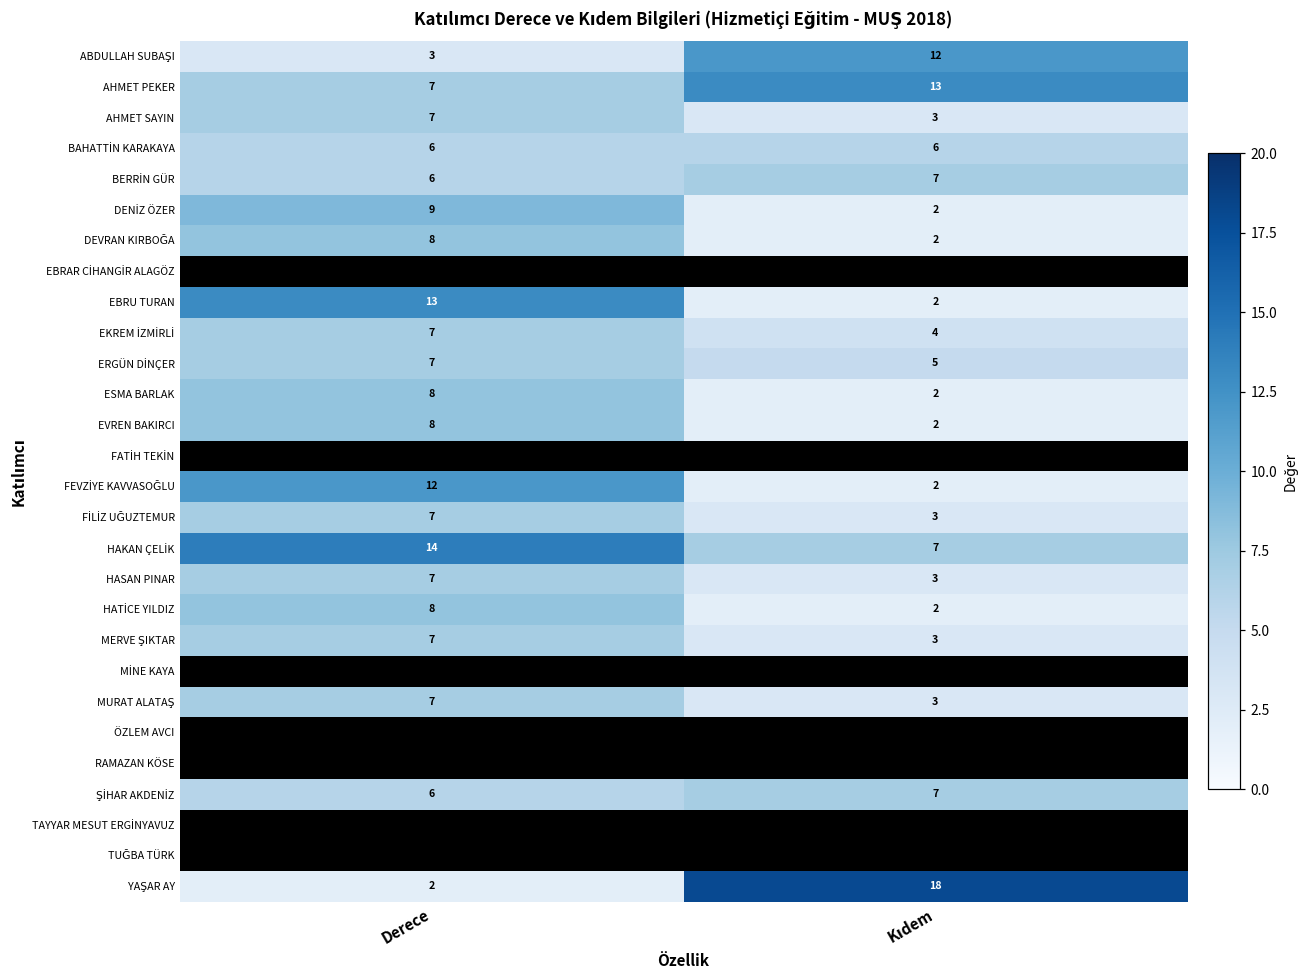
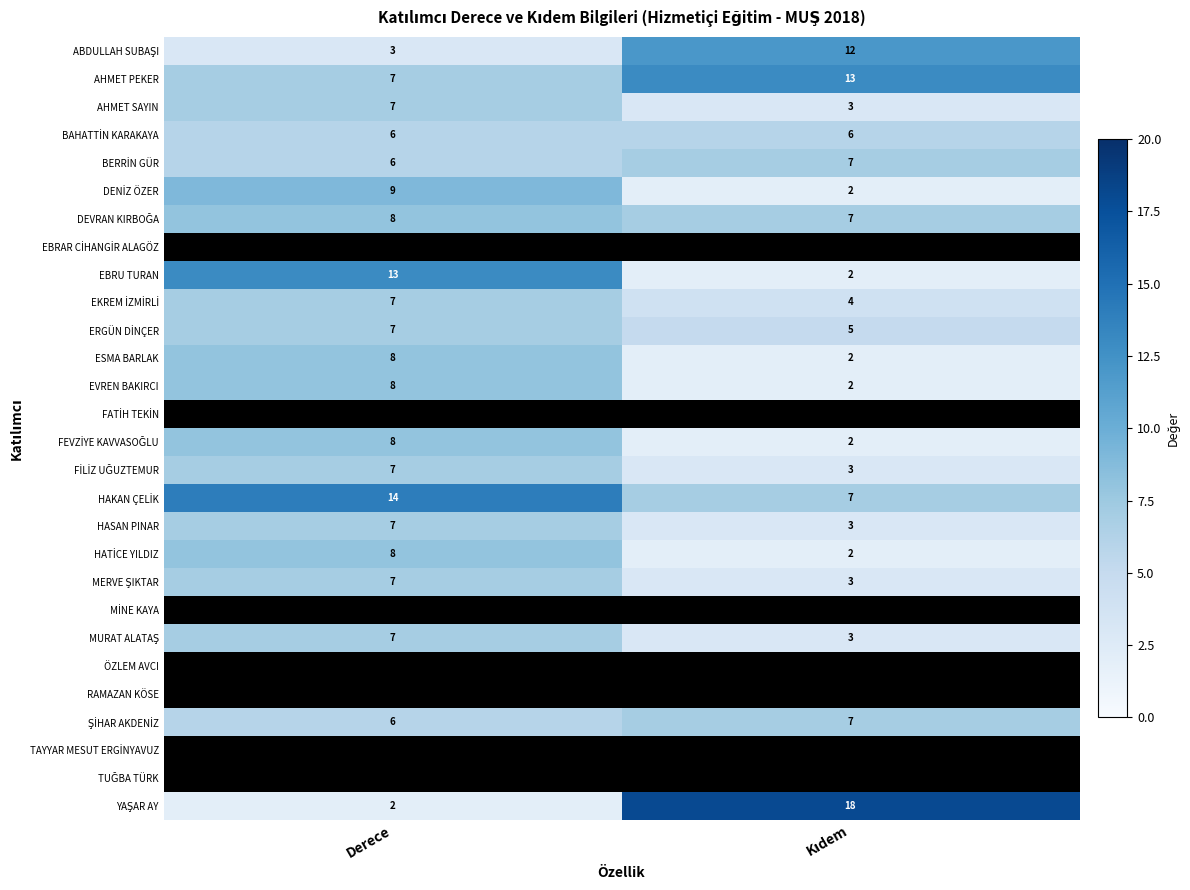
DEVRAN KIRBOĞA, Kıdem: 2 -> 7
FEVZİYE KAVVASOĞLU, Derece: 12 -> 8
